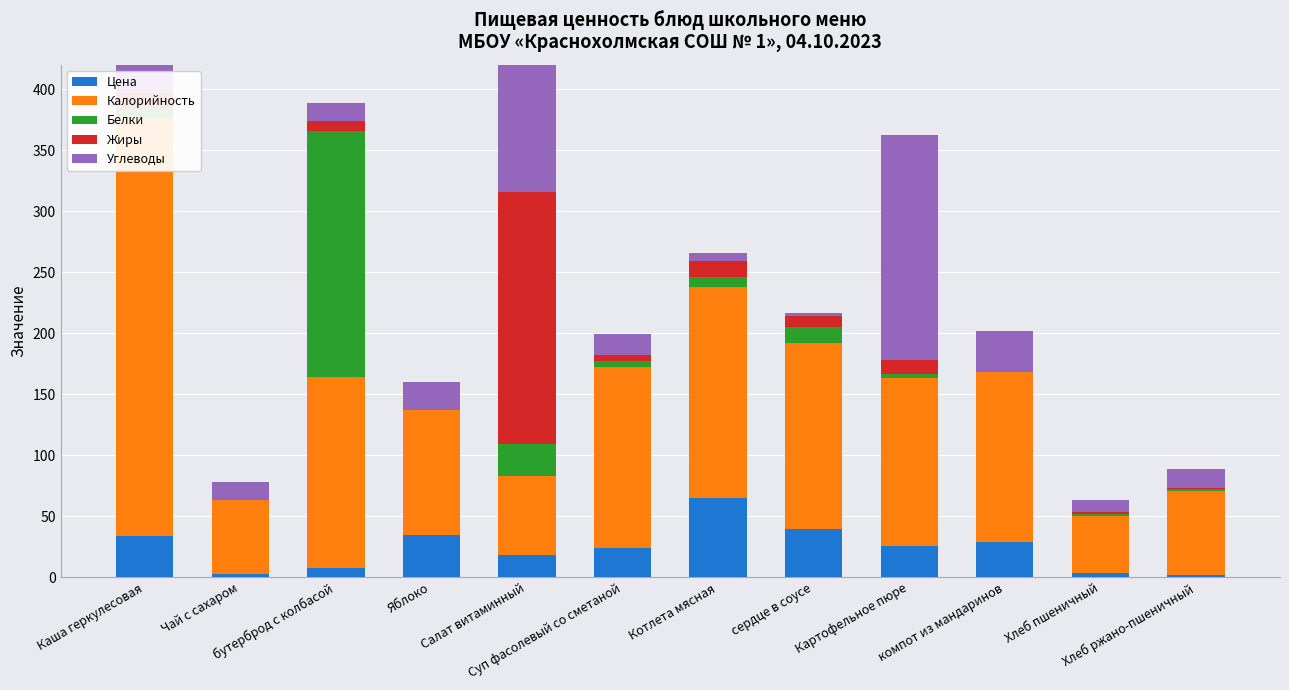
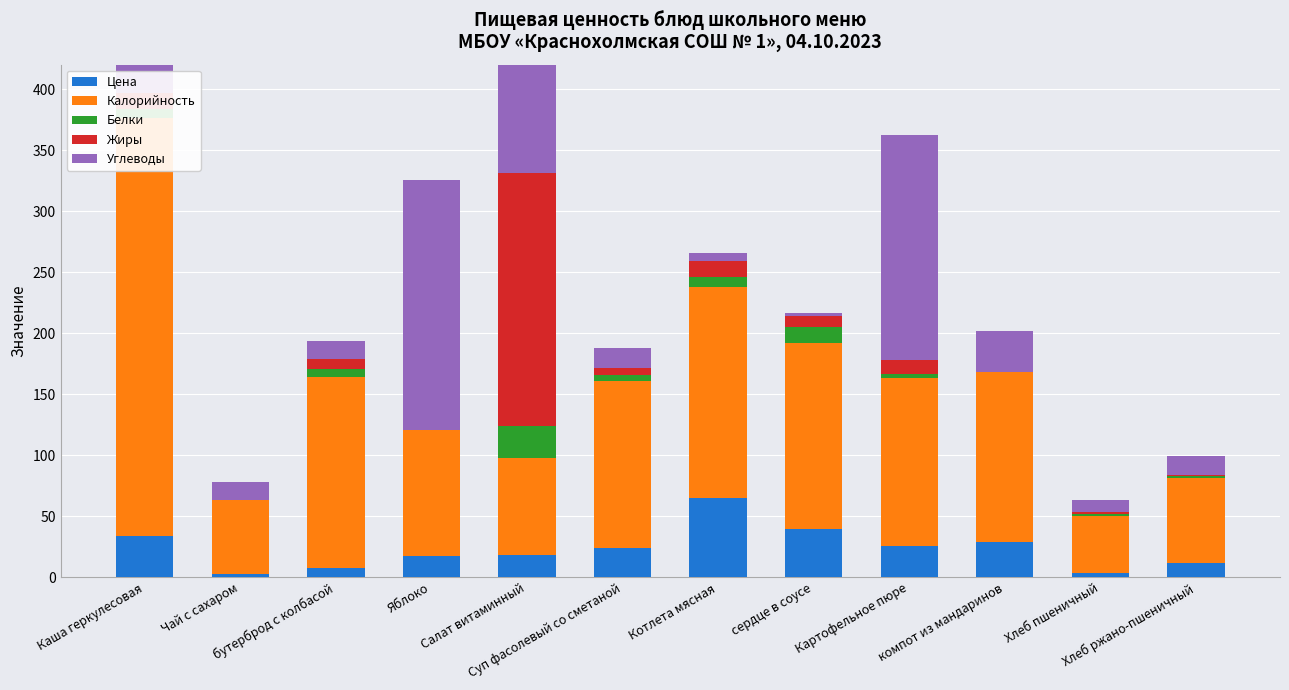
Белки, бутерброд с колбасой: 201 -> 6
Цена, Яблоко: 34 -> 18
Углеводы, Яблоко: 23 -> 205
Калорийность, Салат витаминный: 64 -> 79
Калорийность, Суп фасолевый со сметаной: 148 -> 137
Цена, Хлеб ржано-пшеничный: 2 -> 12
